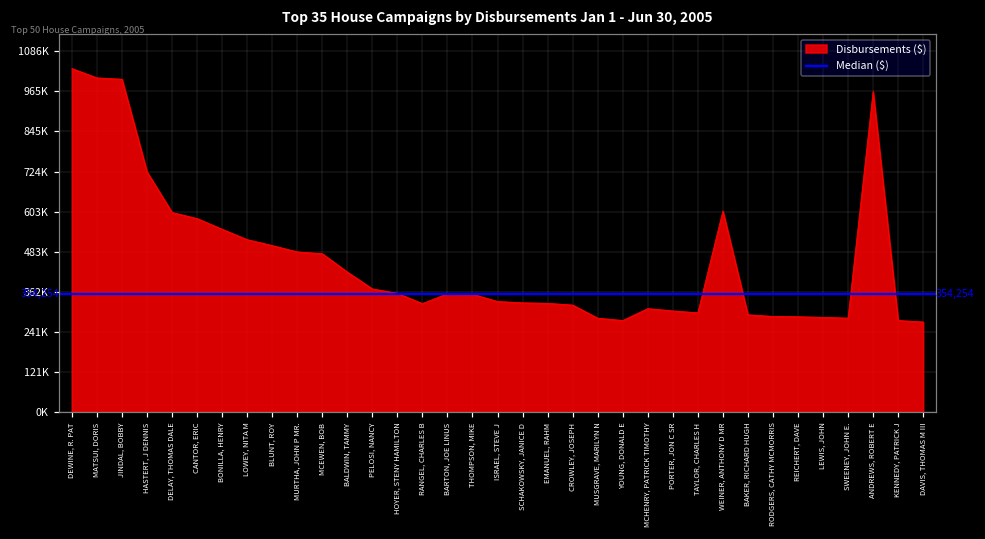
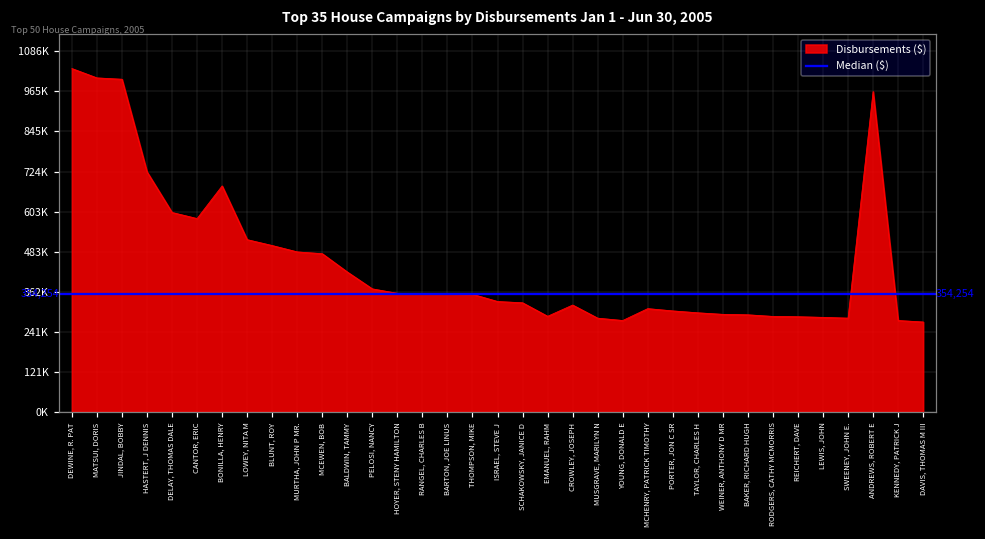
BONILLA, HENRY: 550000 -> 680000
RANGEL, CHARLES B: 330000 -> 360000
EMANUEL, RAHM: 330000 -> 290000
WEINER, ANTHONY D MR: 610000 -> 290000
